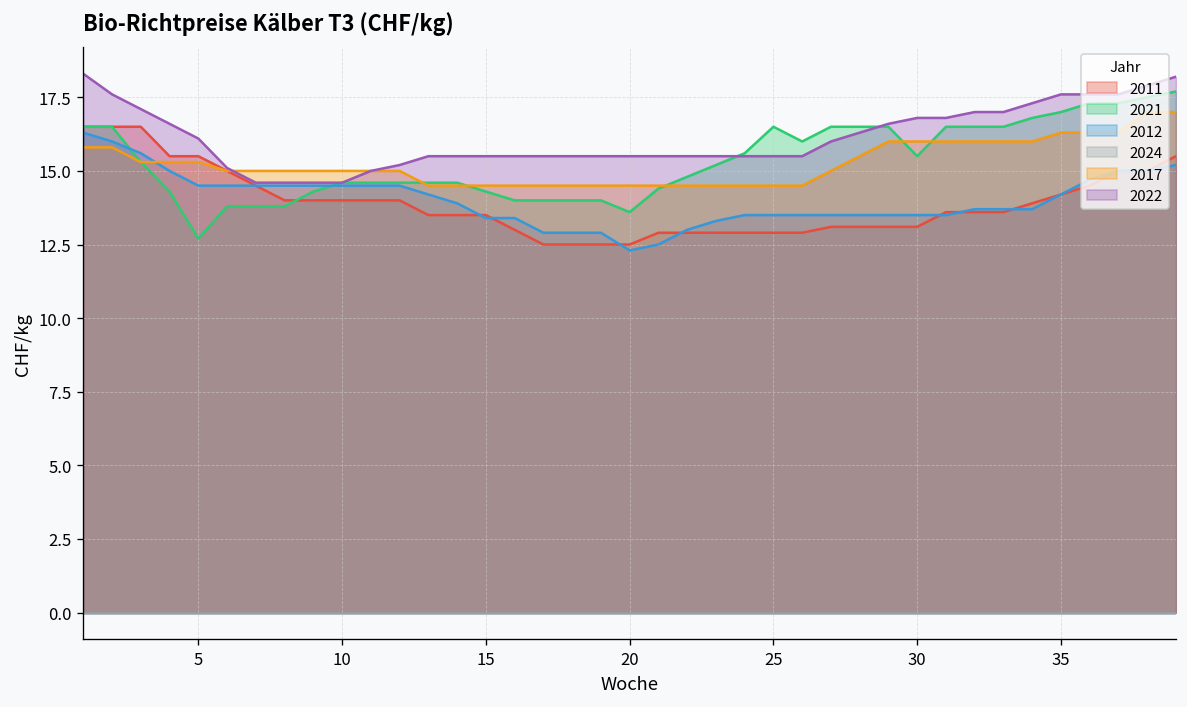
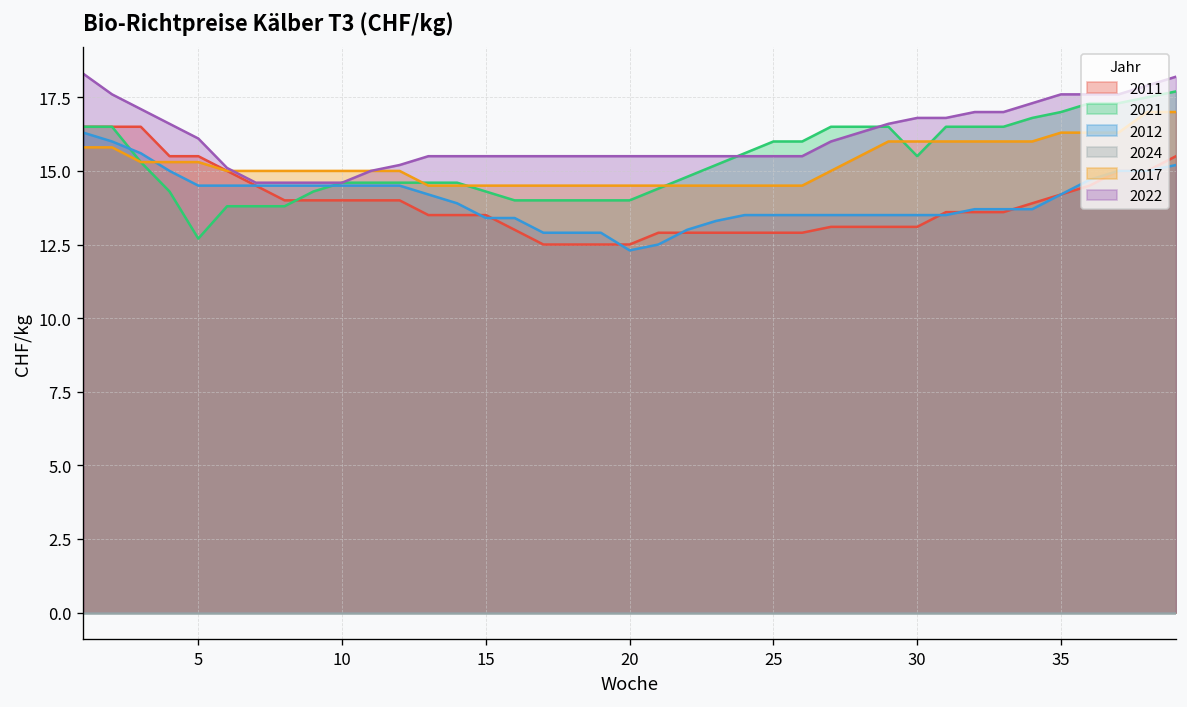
2021, 20: 13.6 -> 14.0
2021, 25: 16.5 -> 16.0
